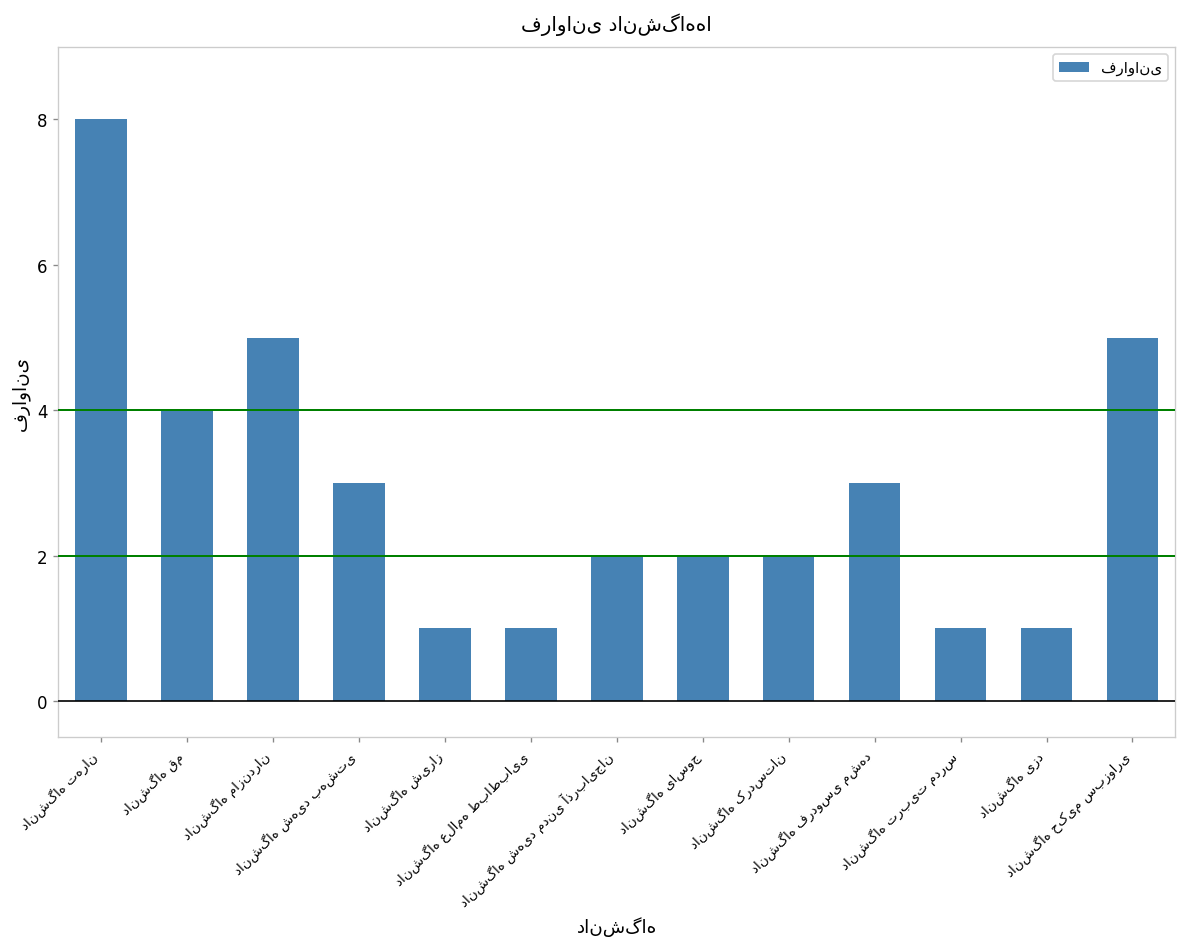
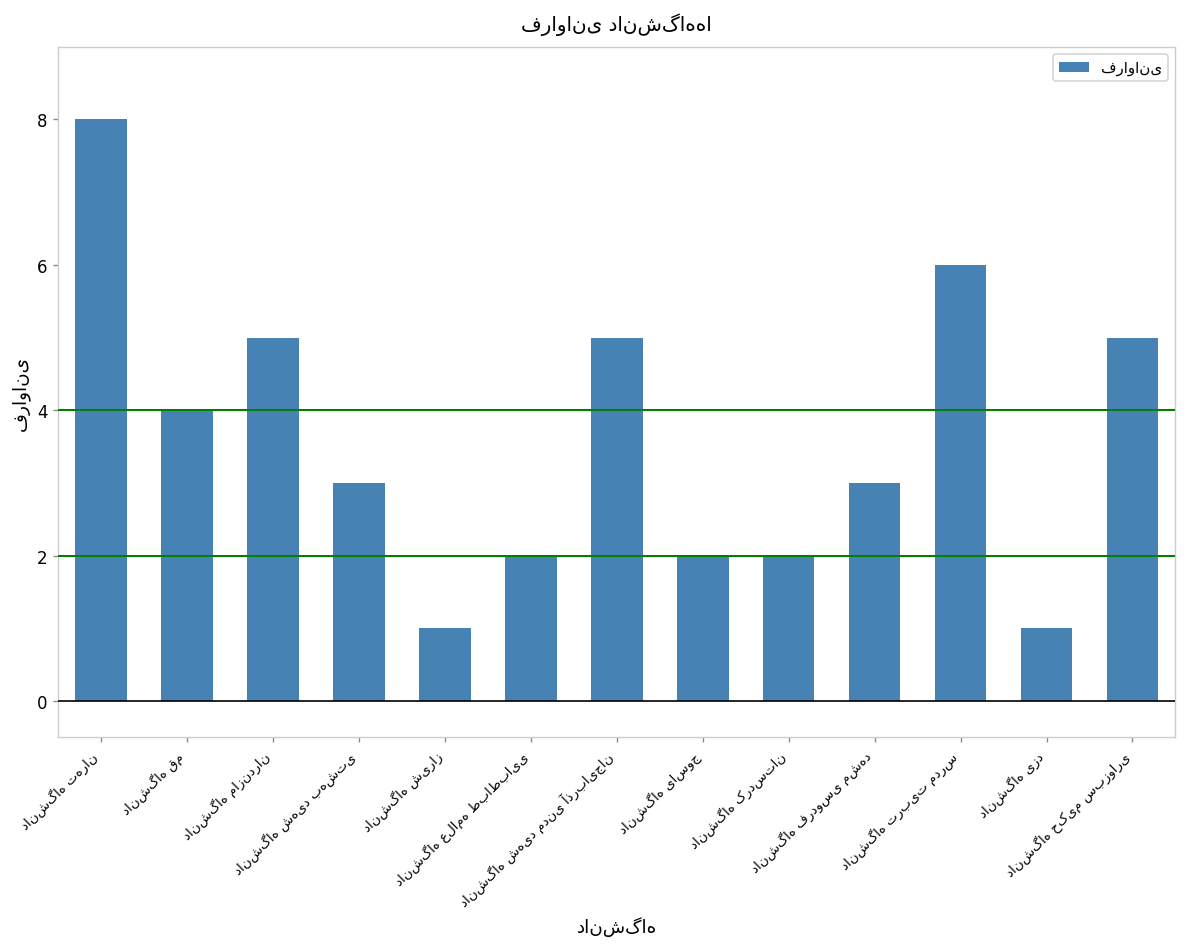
دانشگاه علامه طباطبایی: 1 -> 2
دانشگاه شهید مدنی آذربایجان: 2 -> 5
دانشگاه تربیت مدرس: 1 -> 6
